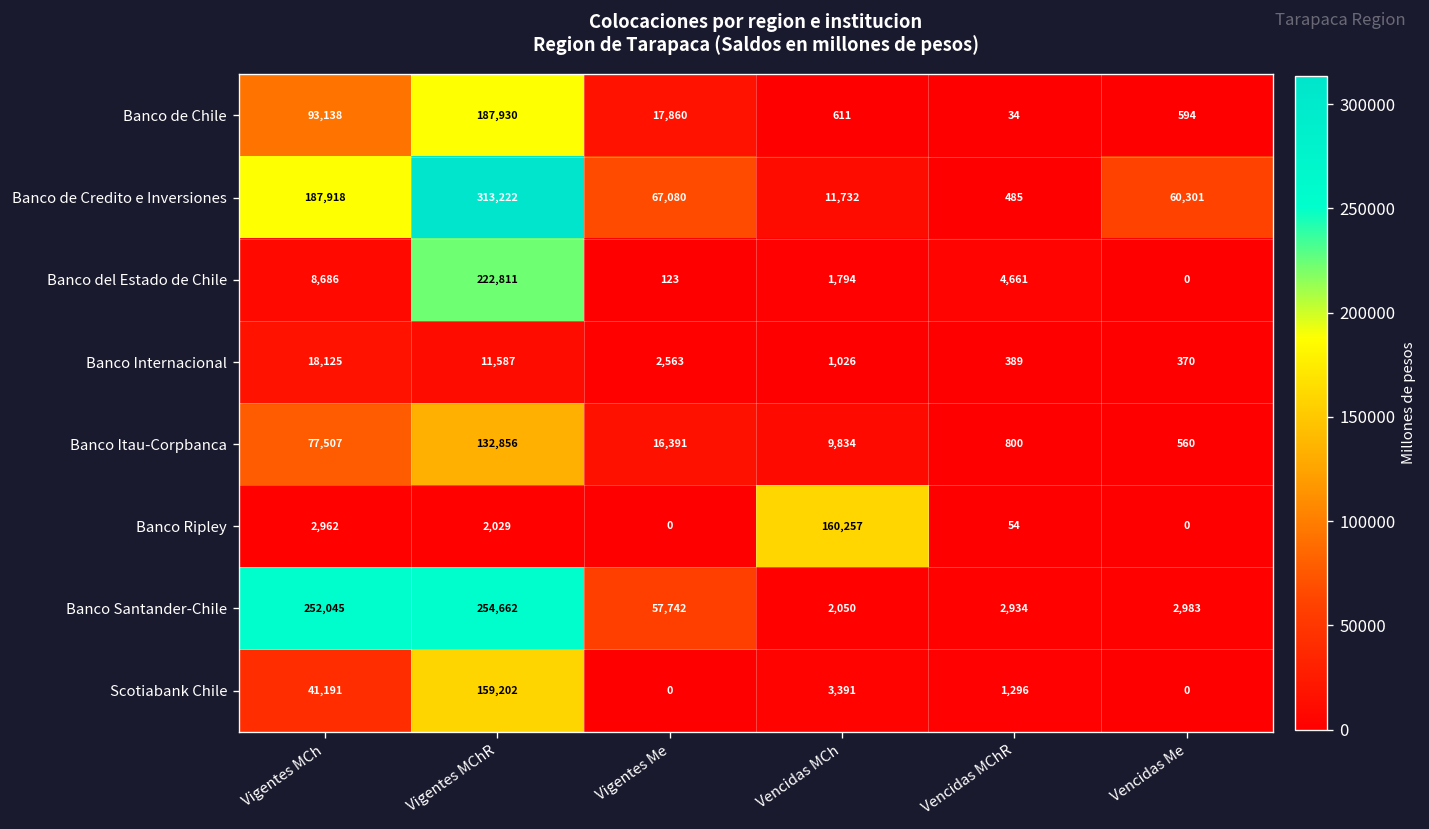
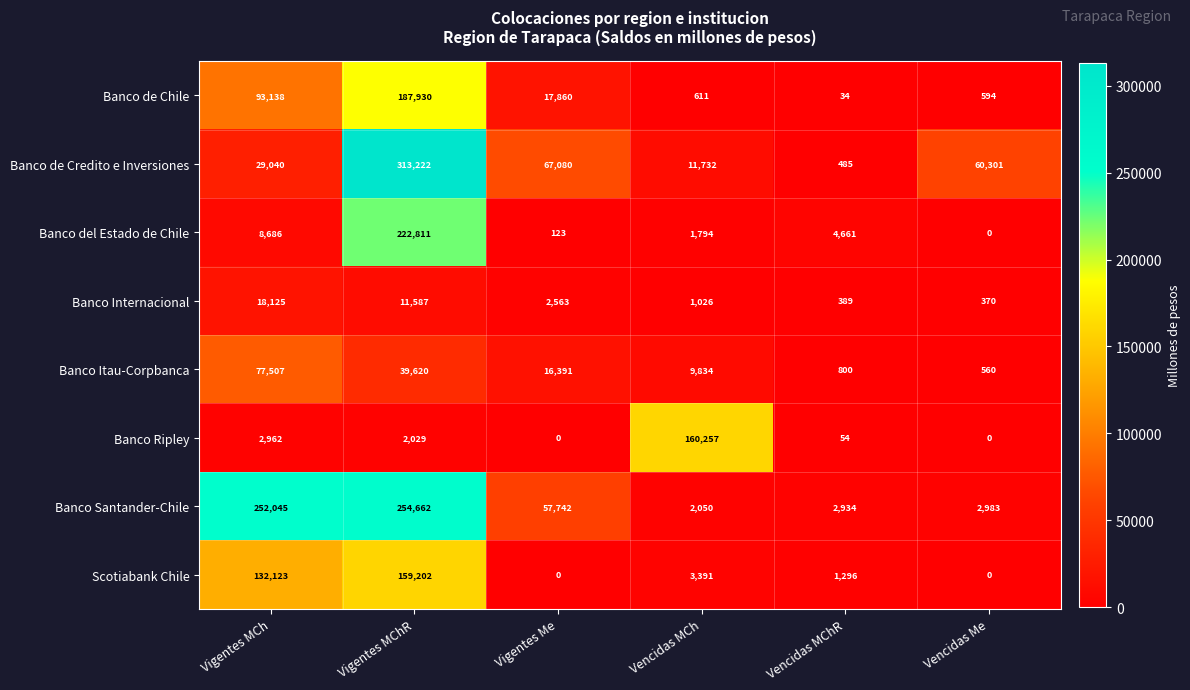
Banco de Credito e Inversiones, Vigentes MCh: 187,918 -> 29,040
Banco Itau-Corpbanca, Vigentes MChR: 132,856 -> 39,620
Scotiabank Chile, Vigentes MCh: 41,191 -> 132,123
